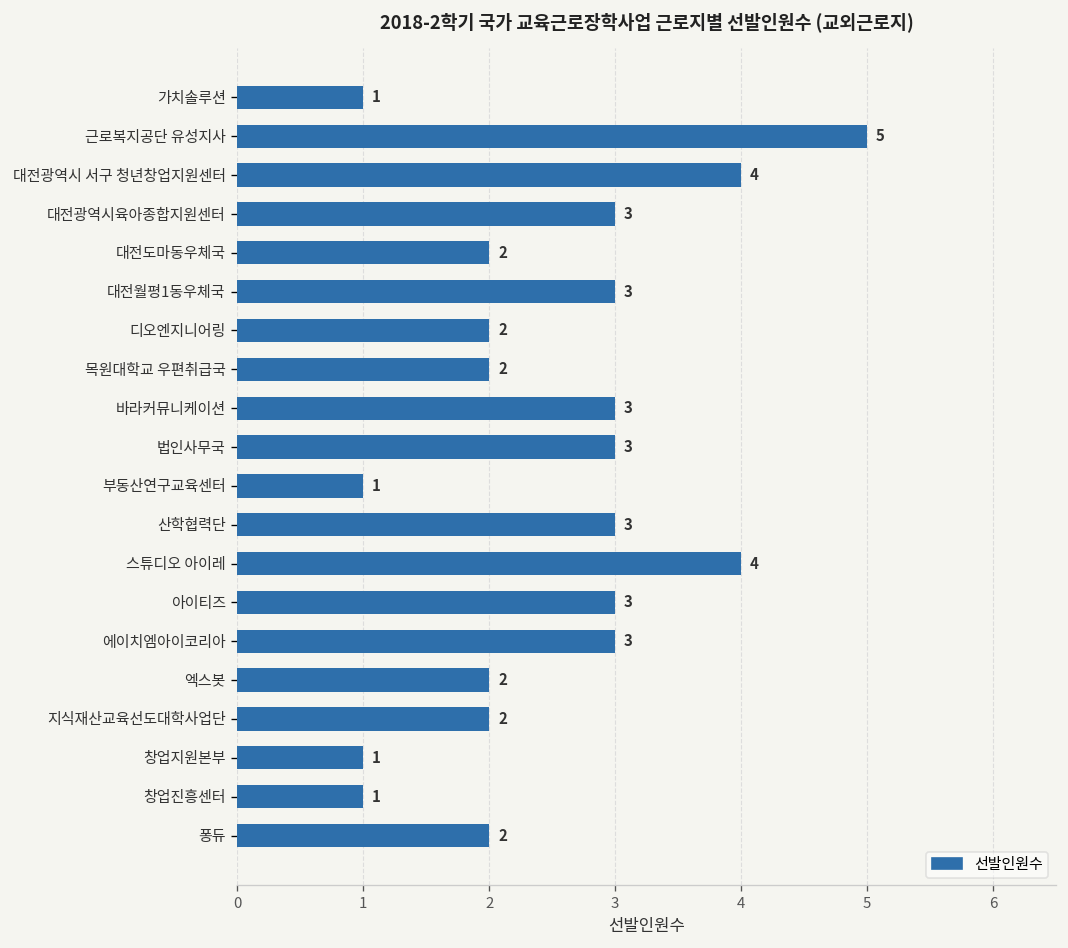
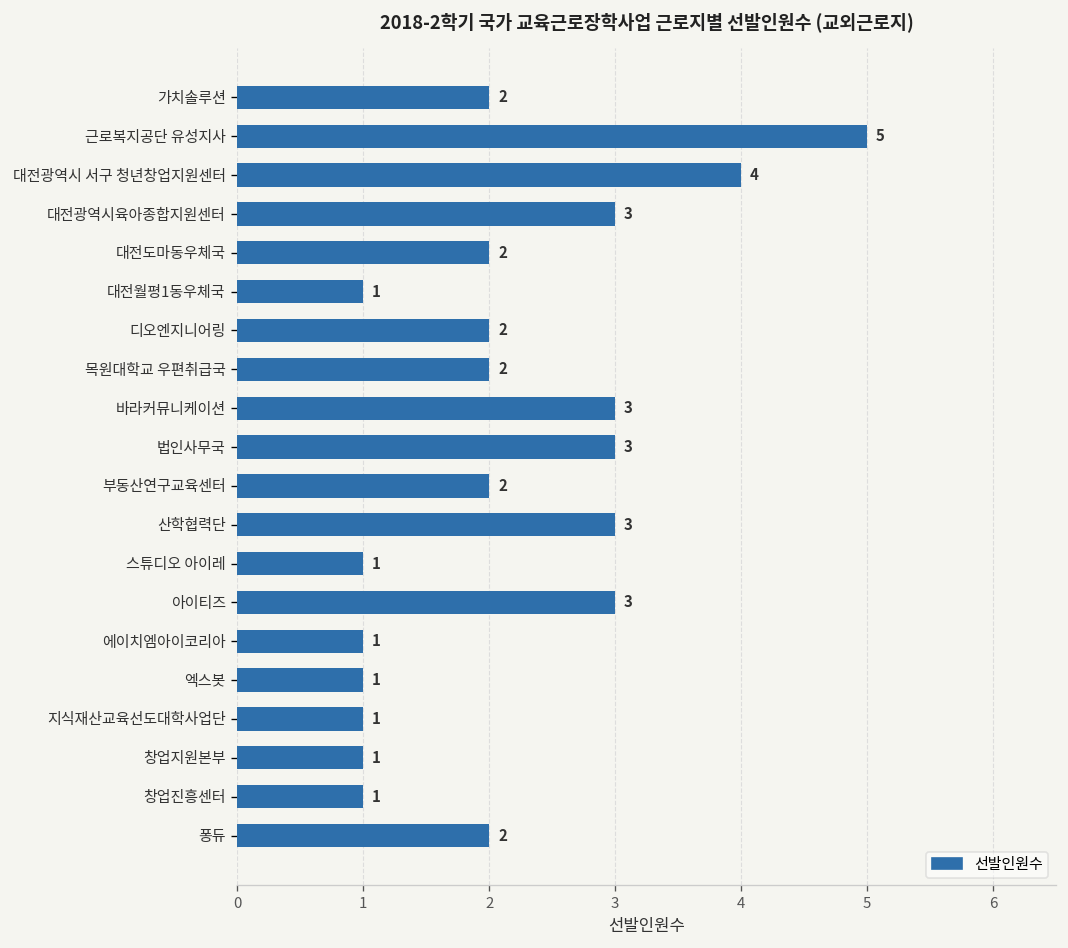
가치솔루션: 1 -> 2
대전월평1동우체국: 3 -> 1
부동산연구교육센터: 1 -> 2
스튜디오 아이레: 4 -> 1
에이치엠아이코리아: 3 -> 1
엑스봇: 2 -> 1
지식재산교육선도대학사업단: 2 -> 1
